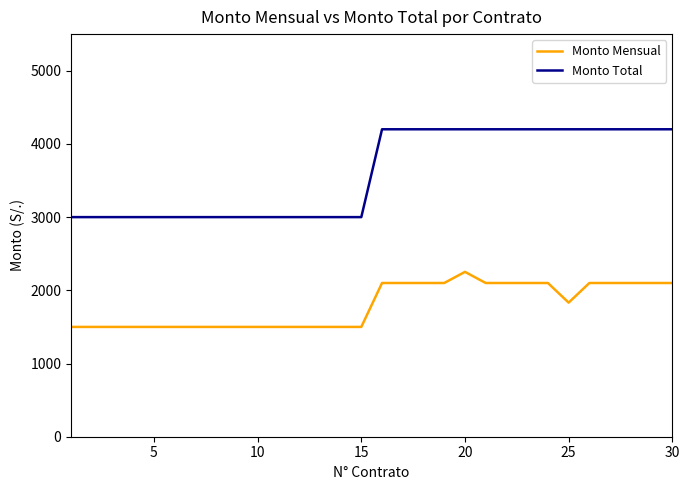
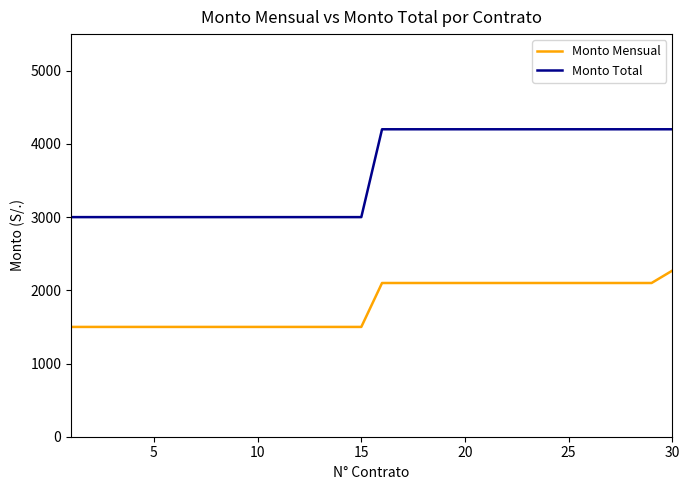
Monto Mensual, 20: 2300 -> 2100
Monto Mensual, 25: 1800 -> 2100
Monto Mensual, 30: 2100 -> 2300
